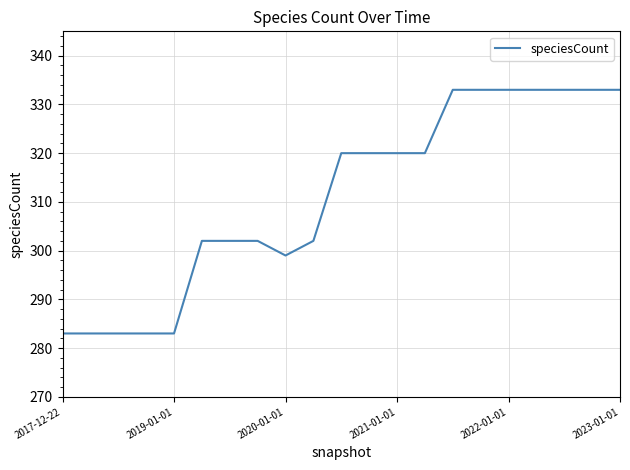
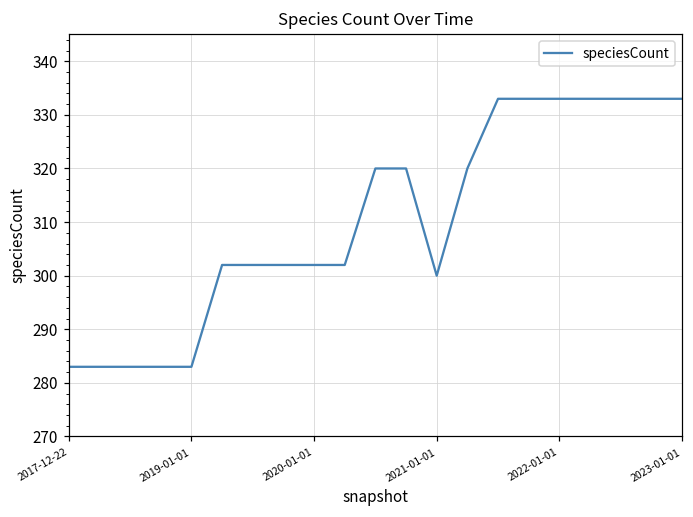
2020-01-01: 299 -> 302
2021-01-01: 320 -> 300
